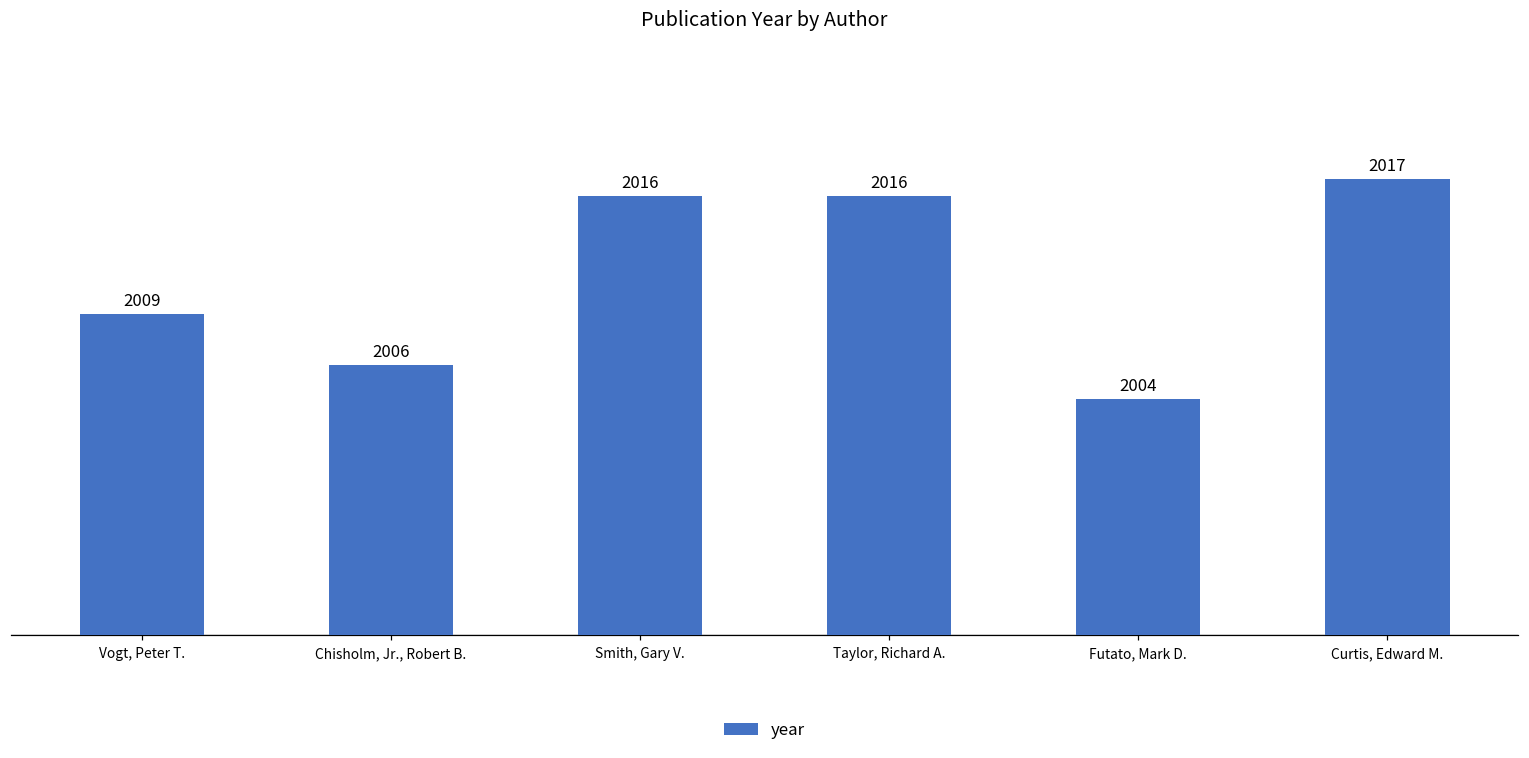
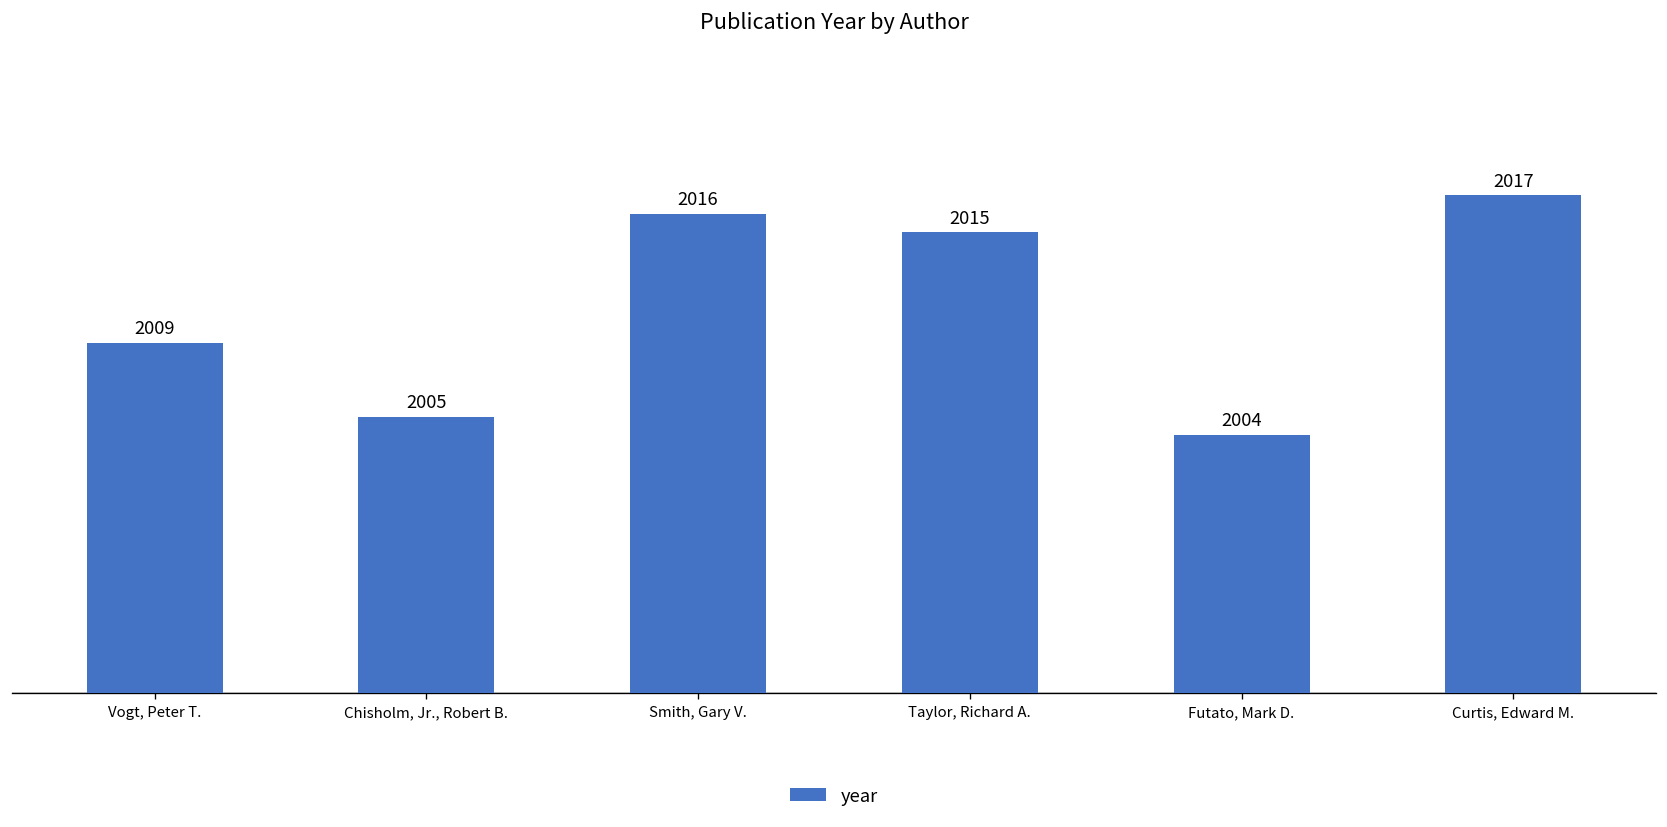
Chisholm, Jr., Robert B.: 2006 -> 2005
Taylor, Richard A.: 2016 -> 2015
